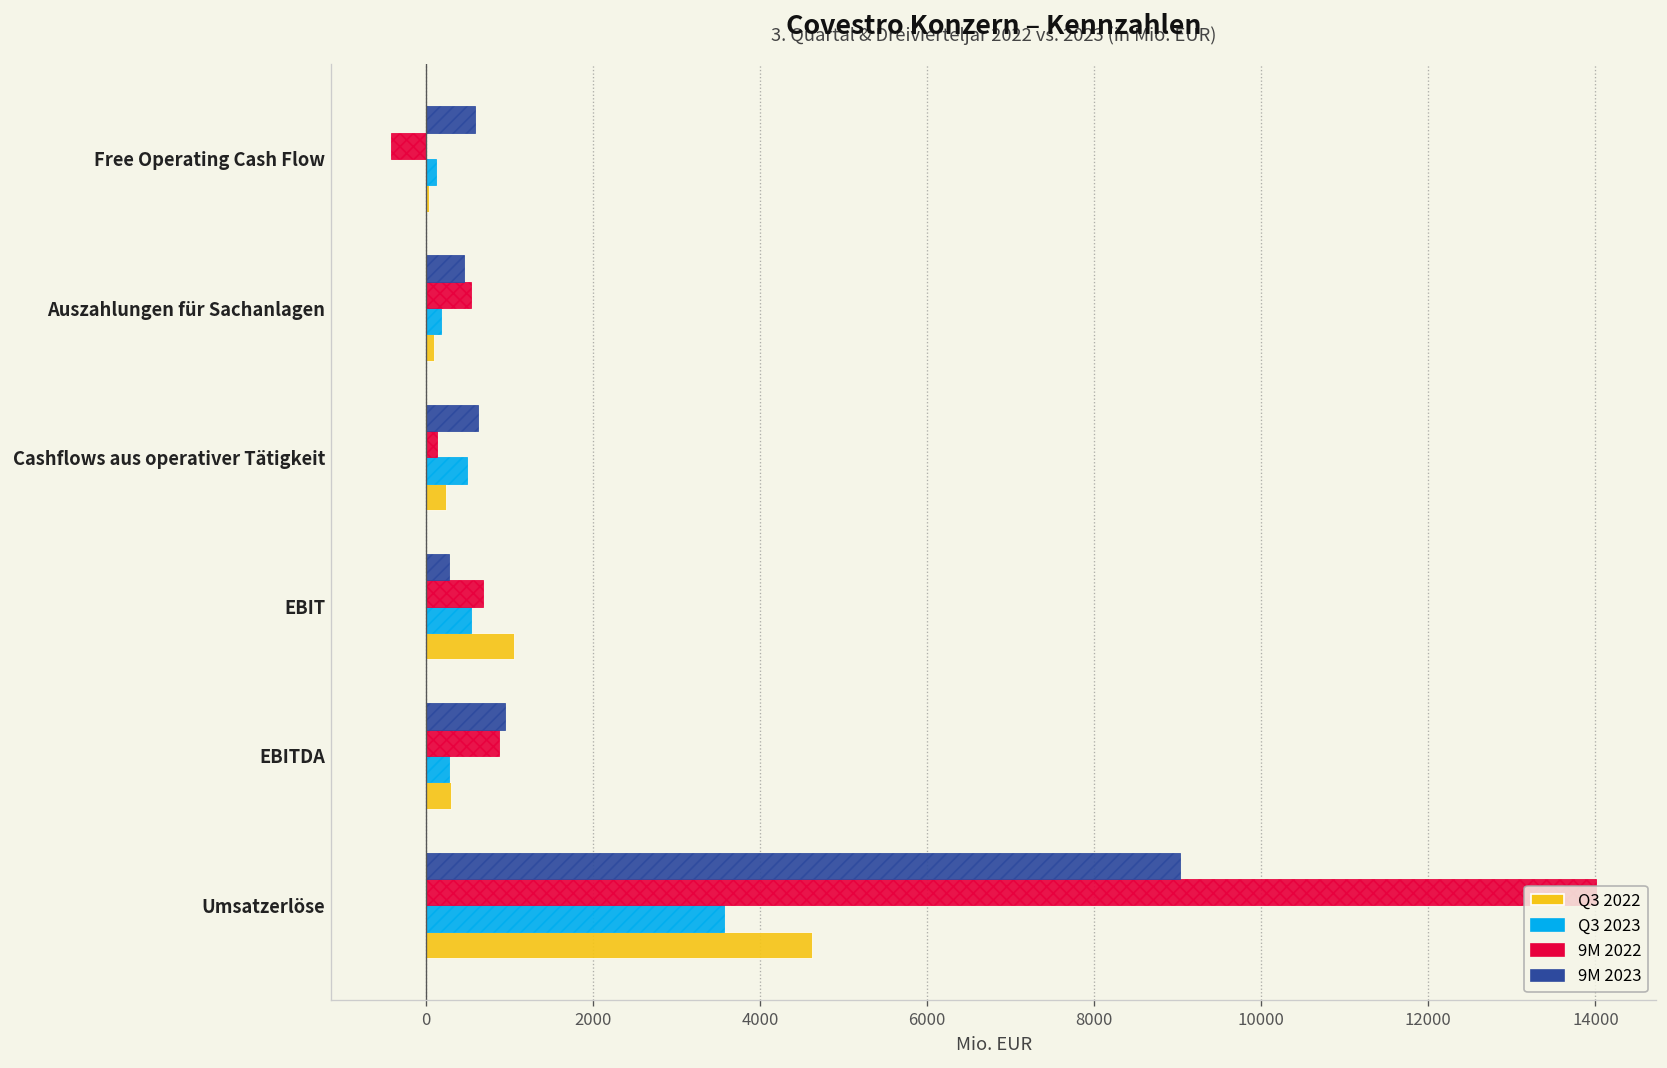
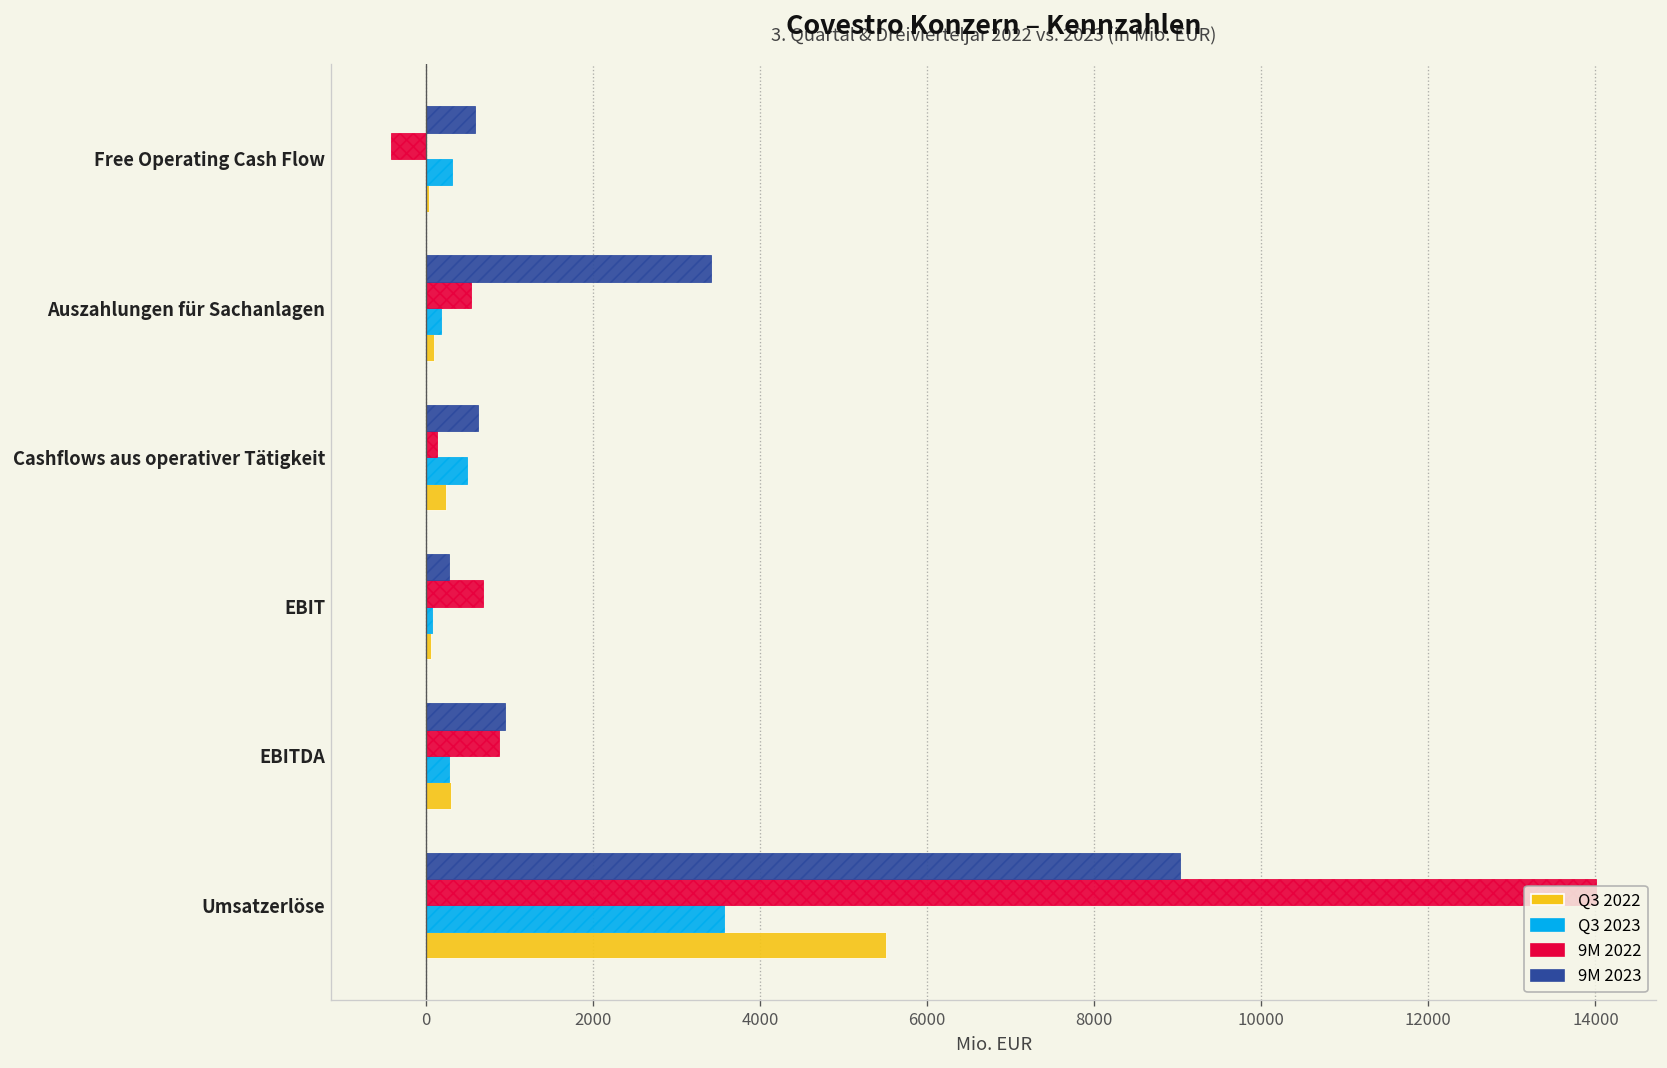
Q3 2023, Free Operating Cash Flow: 100 -> 300
9M 2023, Auszahlungen für Sachanlagen: 500 -> 3400
Q3 2023, EBIT: 500 -> 100
Q3 2022, EBIT: 1100 -> 100
Q3 2022, Umsatzerlöse: 4600 -> 5500
